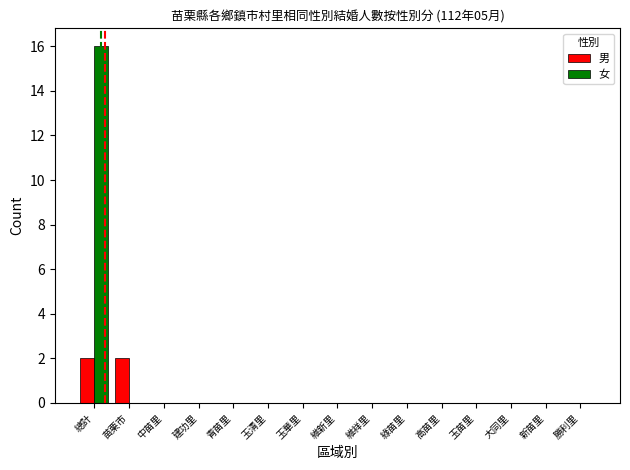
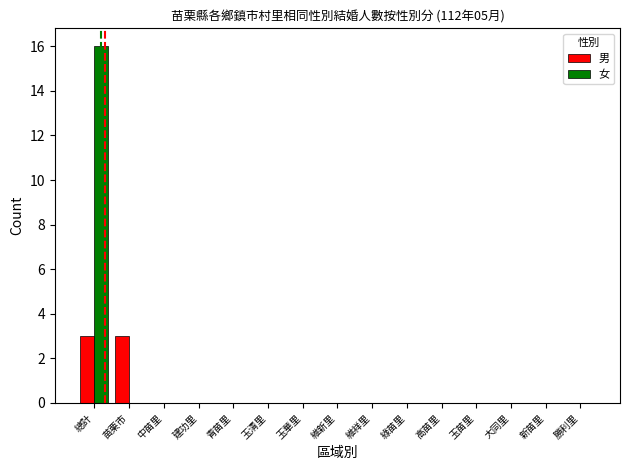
男, 總計: 2 -> 3
男, 苗栗市: 2 -> 3
